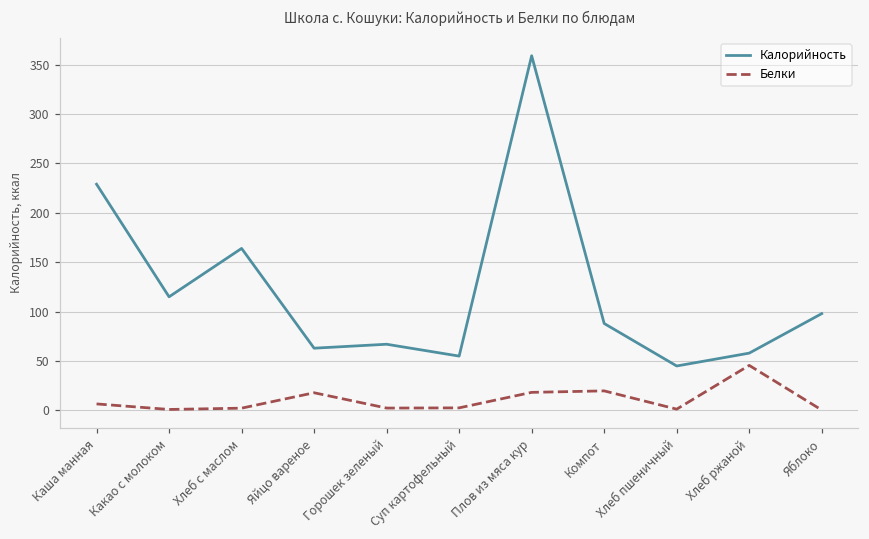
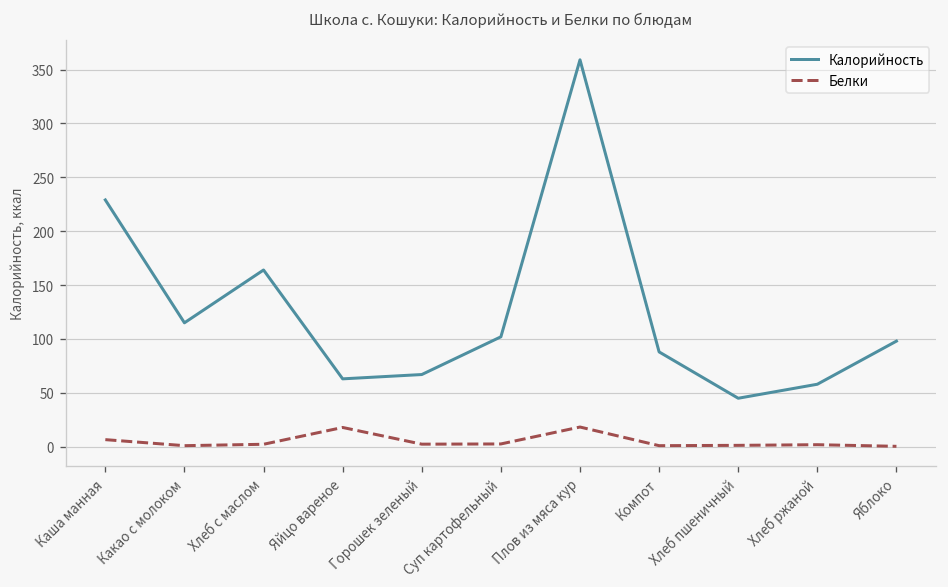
Калорийность, Суп картофельный: 60 -> 100
Белки, Компот: 20 -> 0
Белки, Хлеб ржаной: 50 -> 0
